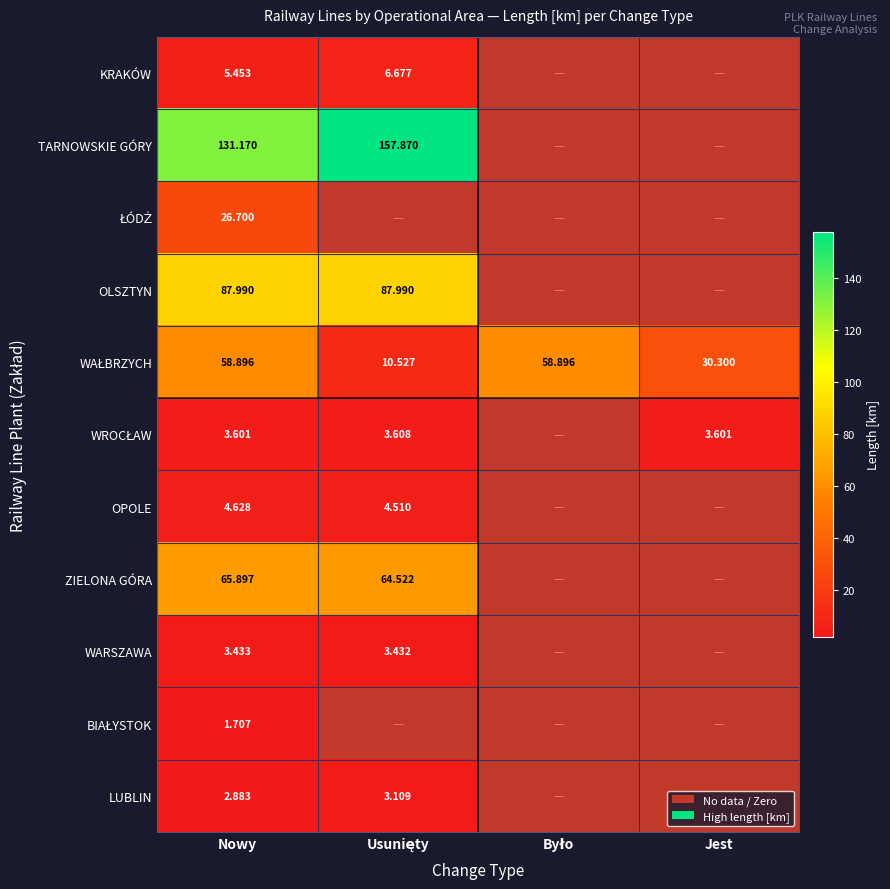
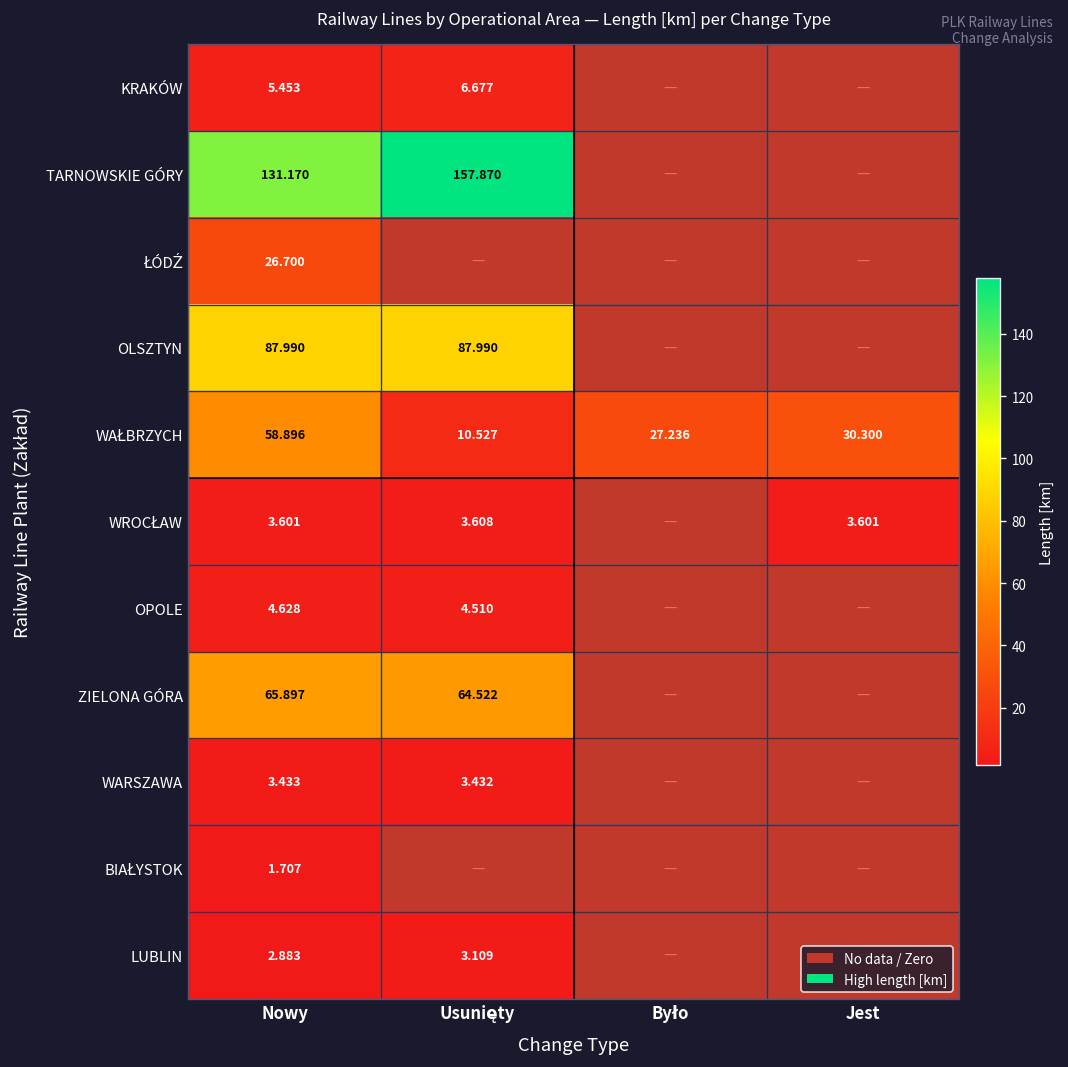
WAŁBRZYCH, Było: 58.896 -> 27.236
